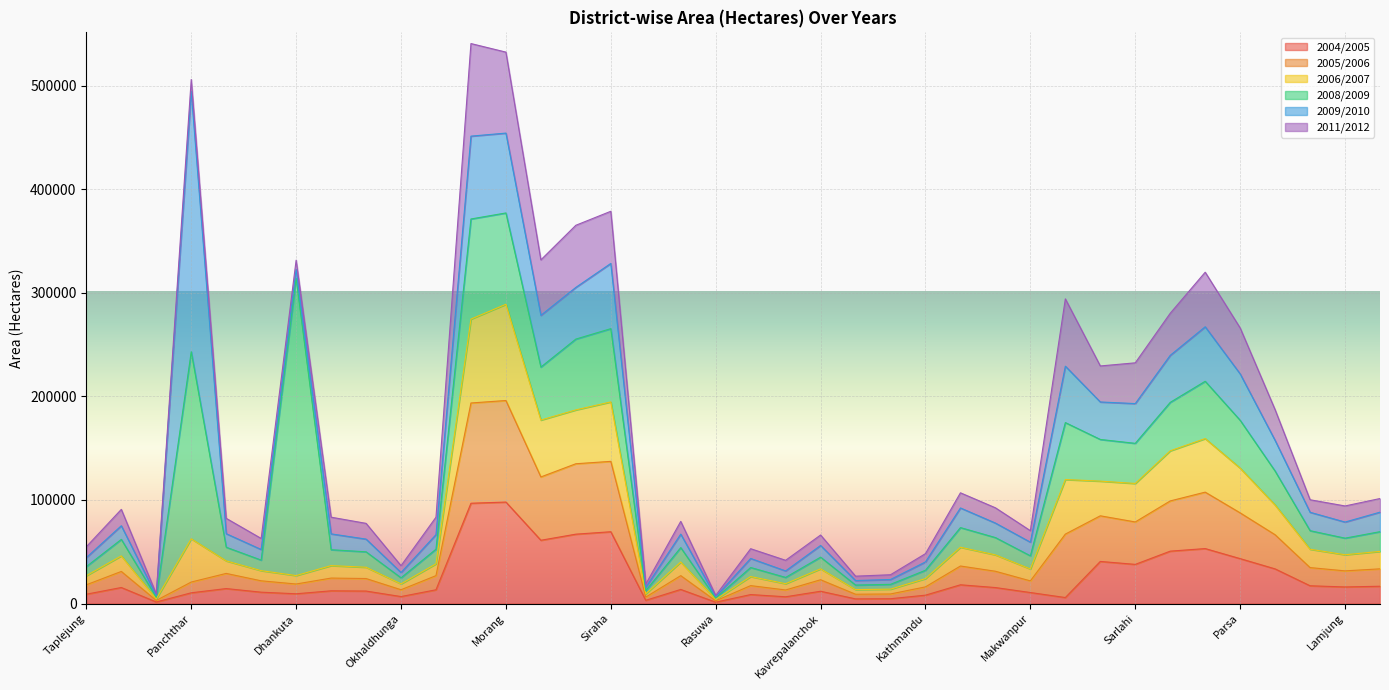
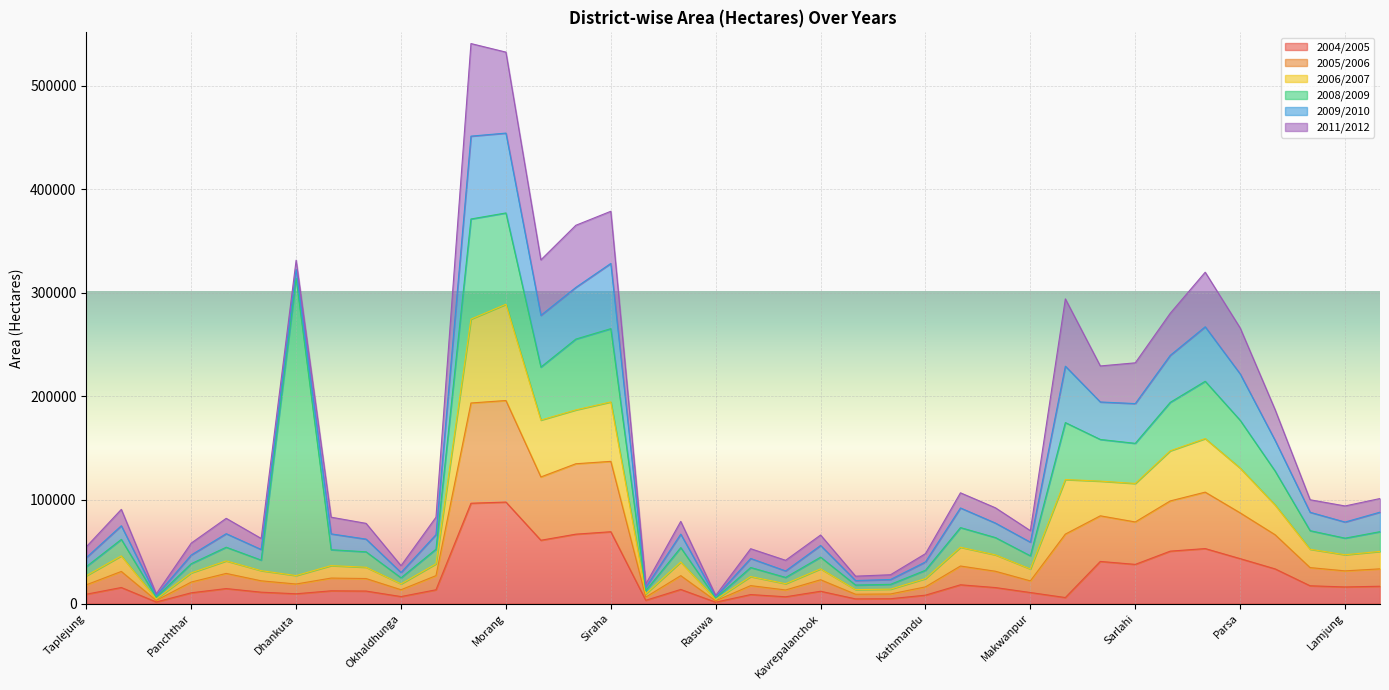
2006/2007, Panchthar: 42000 -> 9000
2008/2009, Panchthar: 181000 -> 9000
2009/2010, Panchthar: 251000 -> 8000
